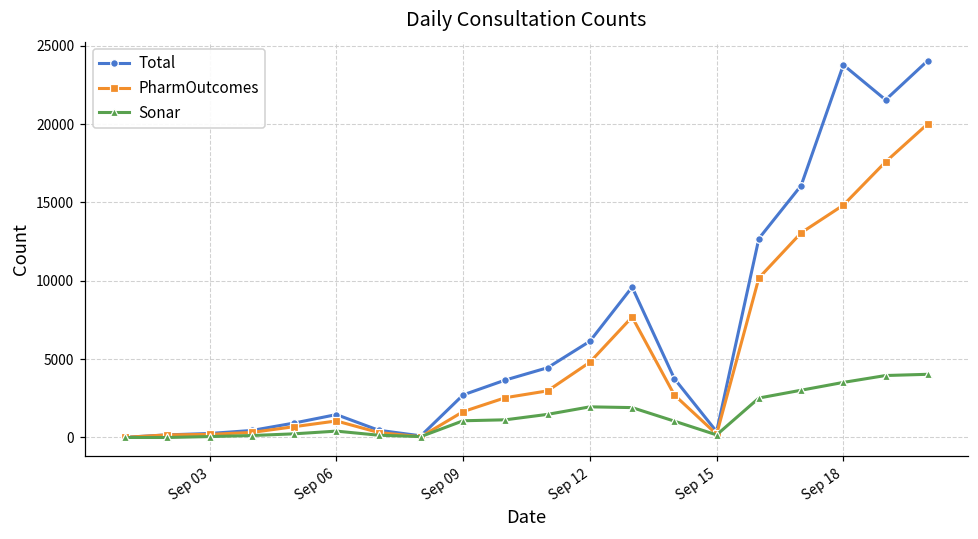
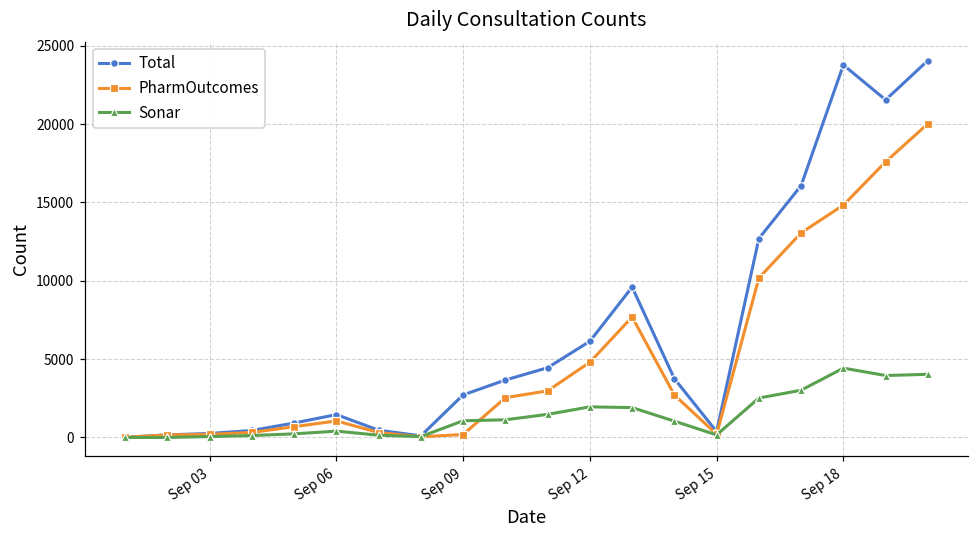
PharmOutcomes, Sep 09: 1700 -> 200
Sonar, Sep 18: 3500 -> 4400
